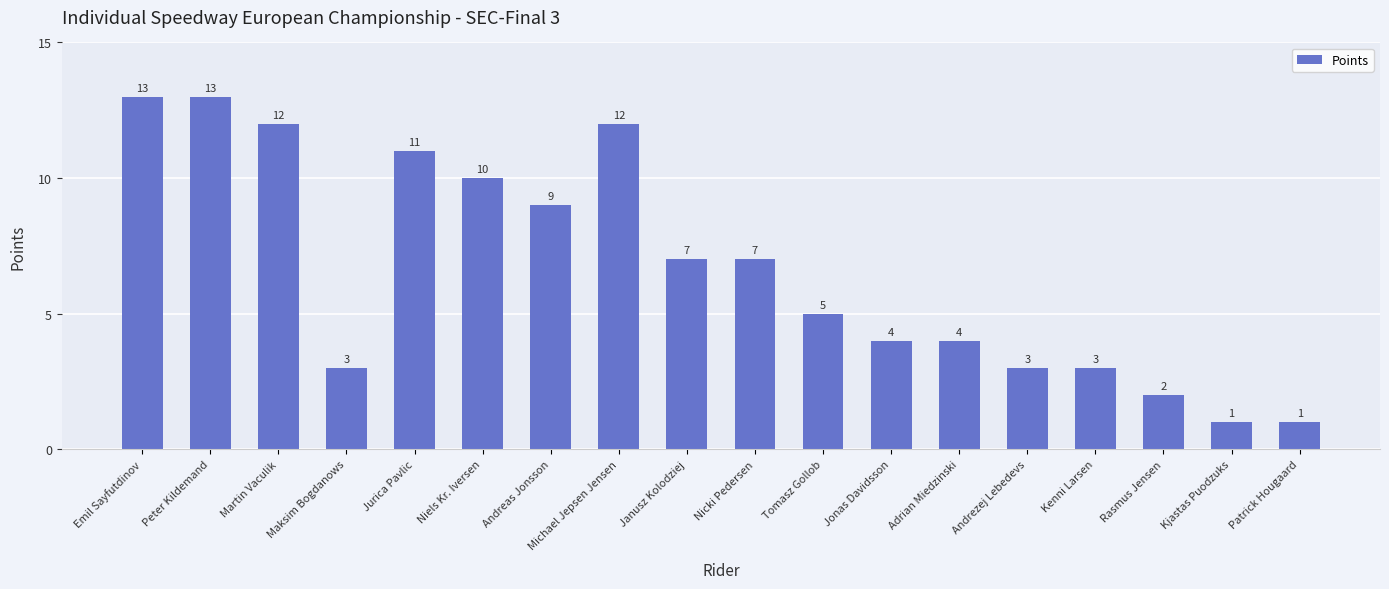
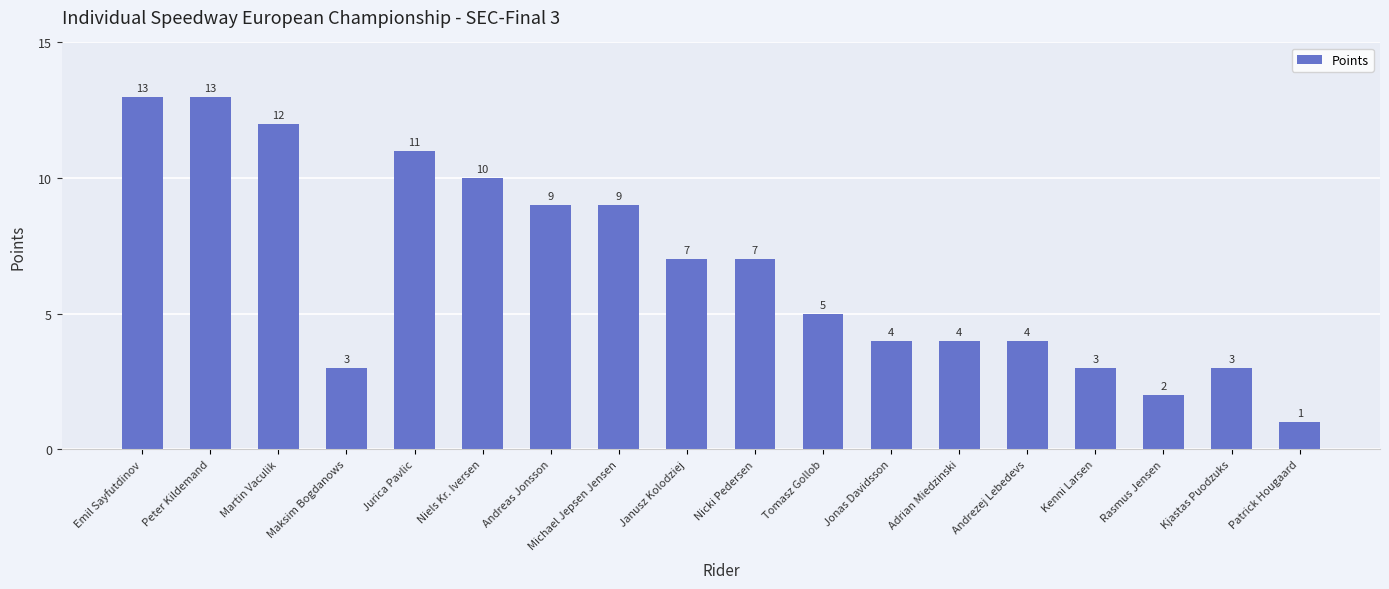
Michael Jepsen Jensen: 12 -> 9
Andrezej Lebedevs: 3 -> 4
Kjastas Puodzuks: 1 -> 3
